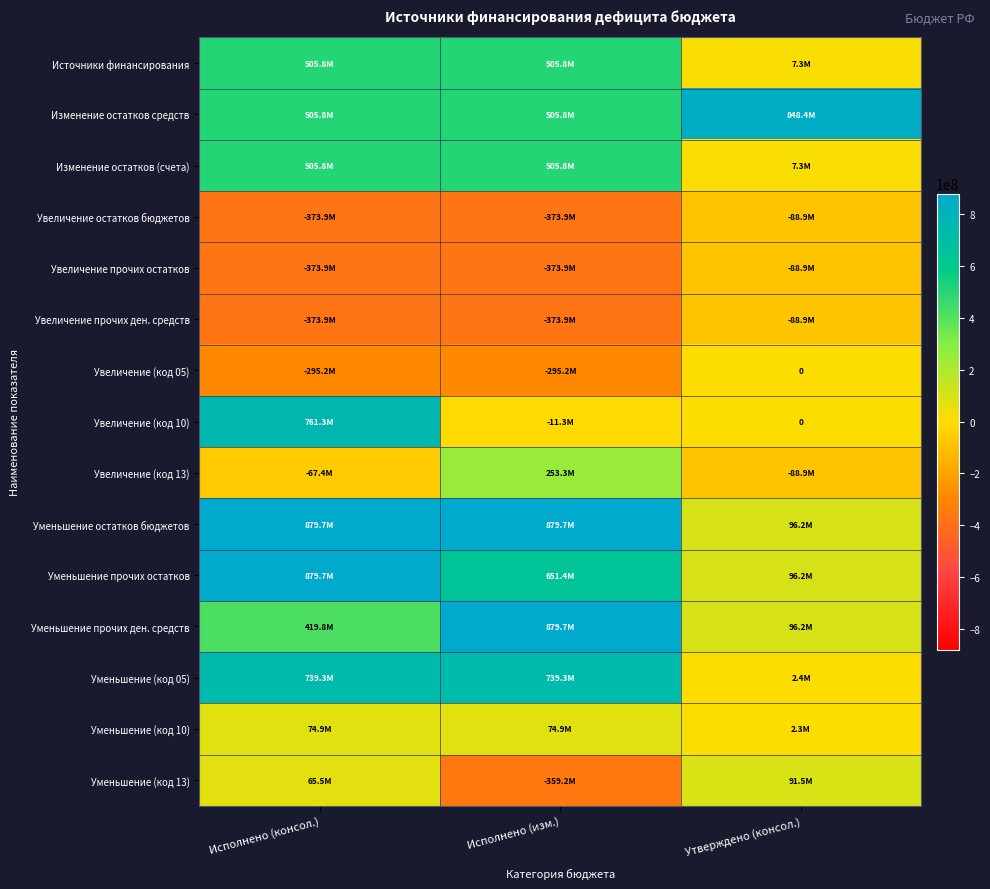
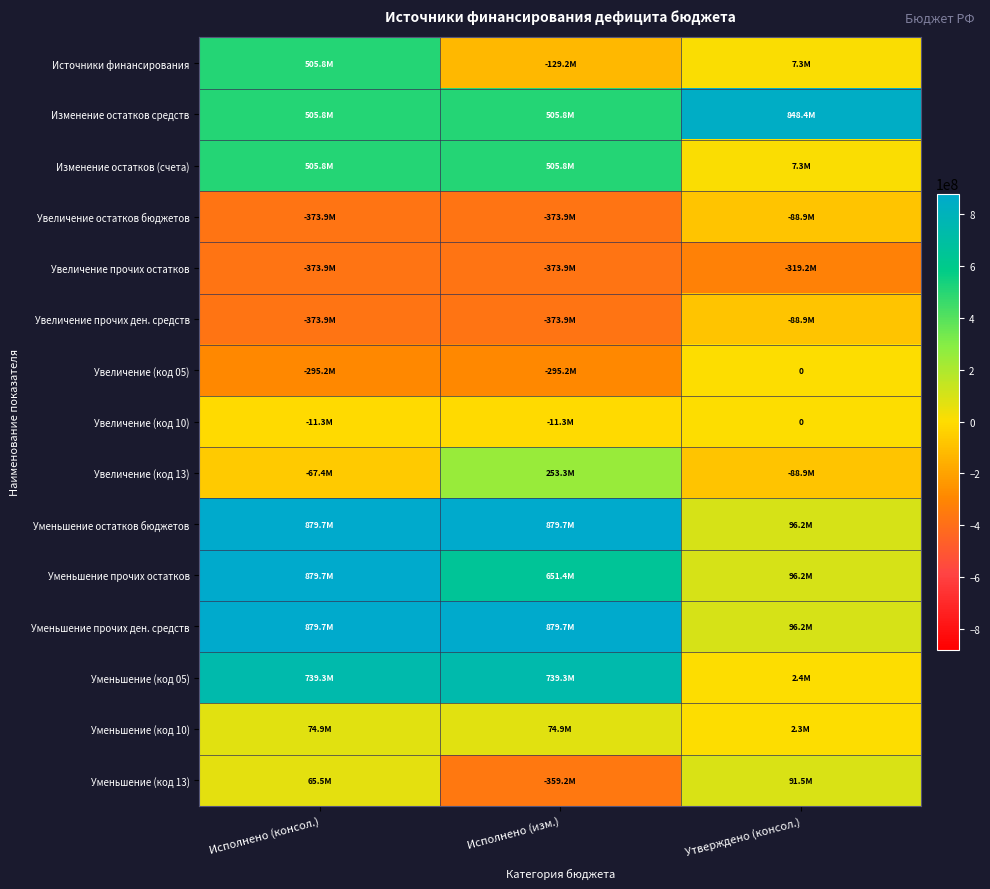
Источники финансирования, Исполнено (изм.): 505.8M -> -129.2M
Увеличение прочих остатков, Утверждено (консол.): -88.9M -> -319.2M
Увеличение (код 10), Исполнено (консол.): 761.3M -> -11.3M
Уменьшение прочих ден. средств, Исполнено (консол.): 419.8M -> 879.7M
